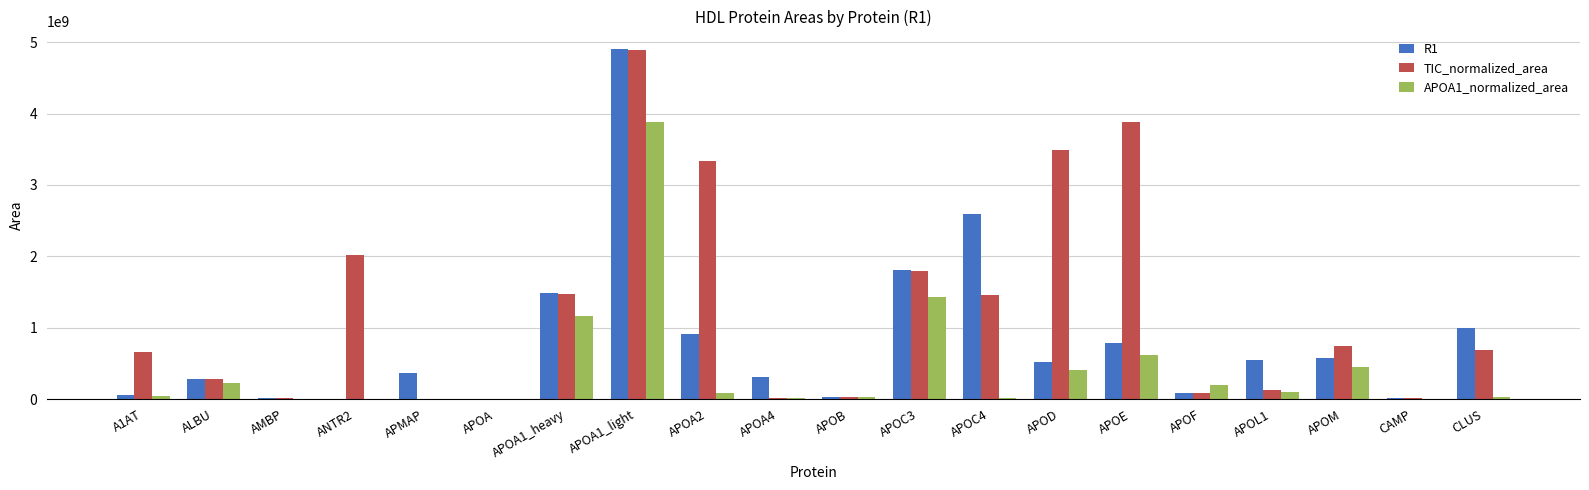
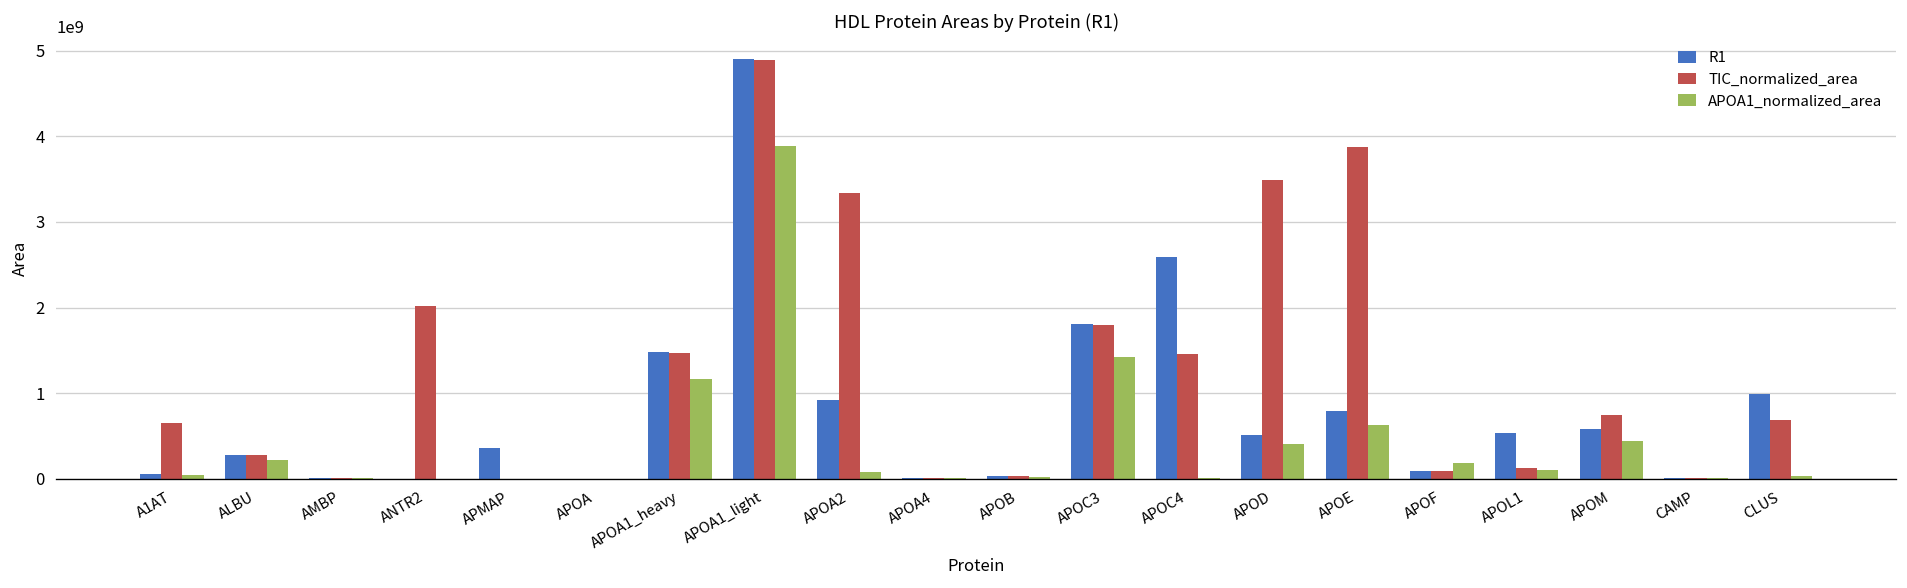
R1, APOA4: 300000000 -> 0
